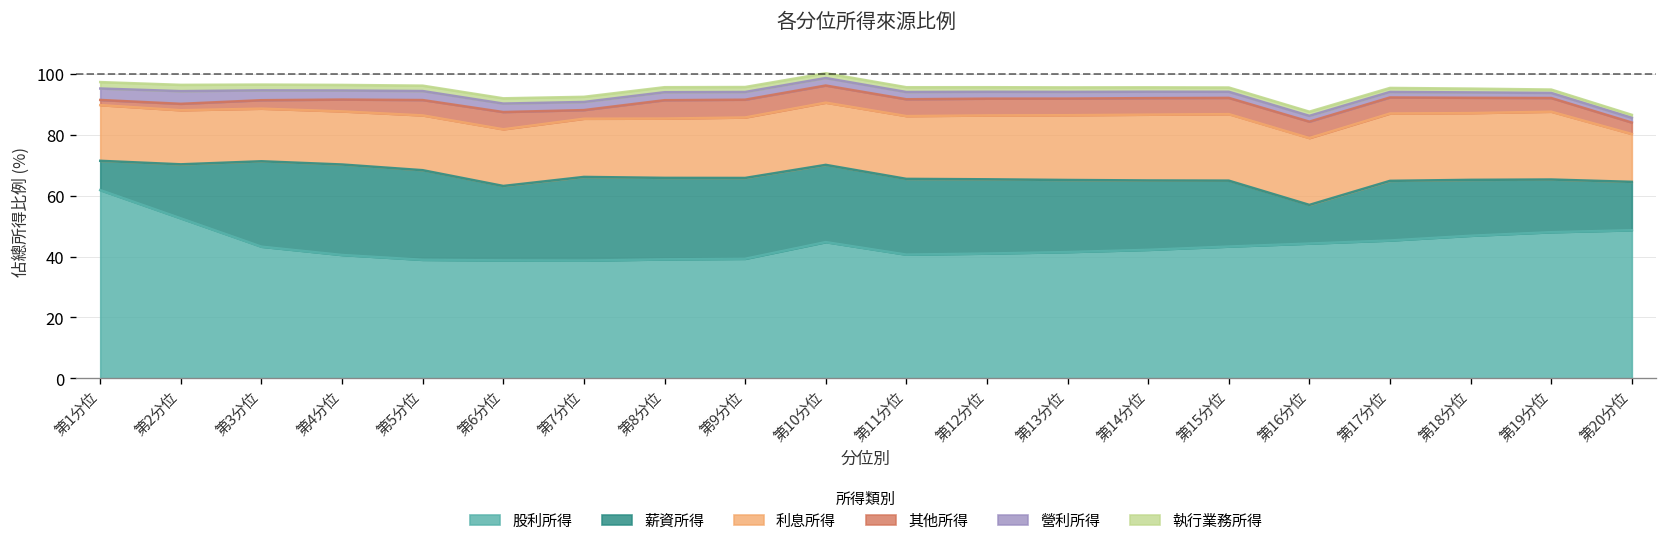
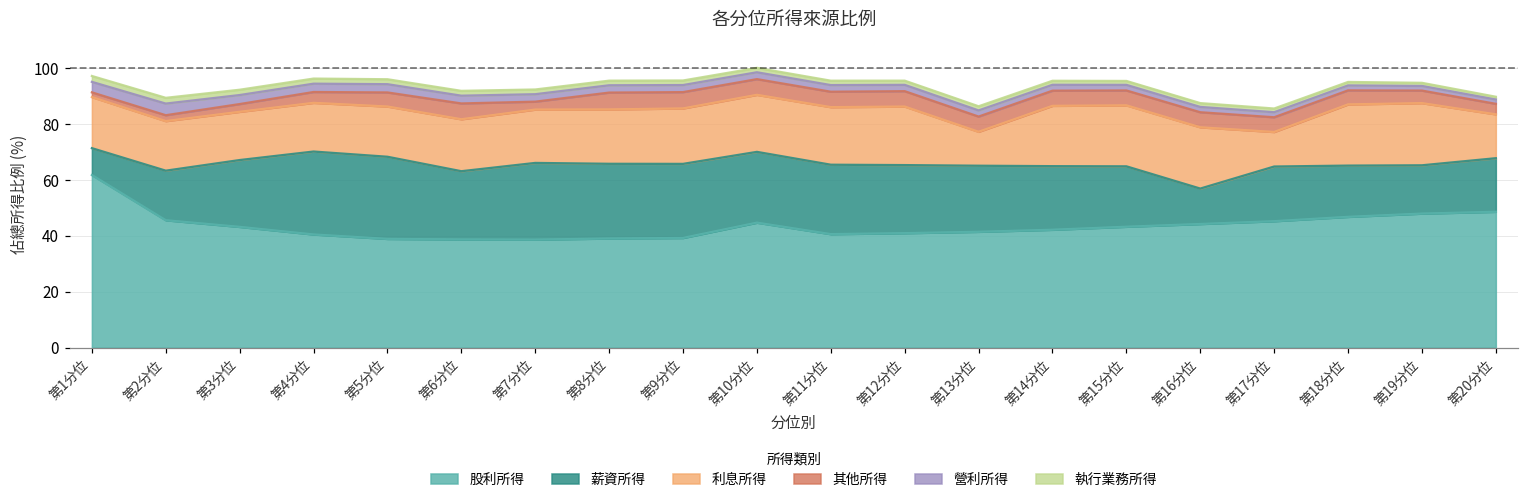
股利所得, 第2分位: 53 -> 46
薪資所得, 第3分位: 28 -> 24
利息所得, 第13分位: 21 -> 12
利息所得, 第17分位: 22 -> 12
薪資所得, 第20分位: 16 -> 19
